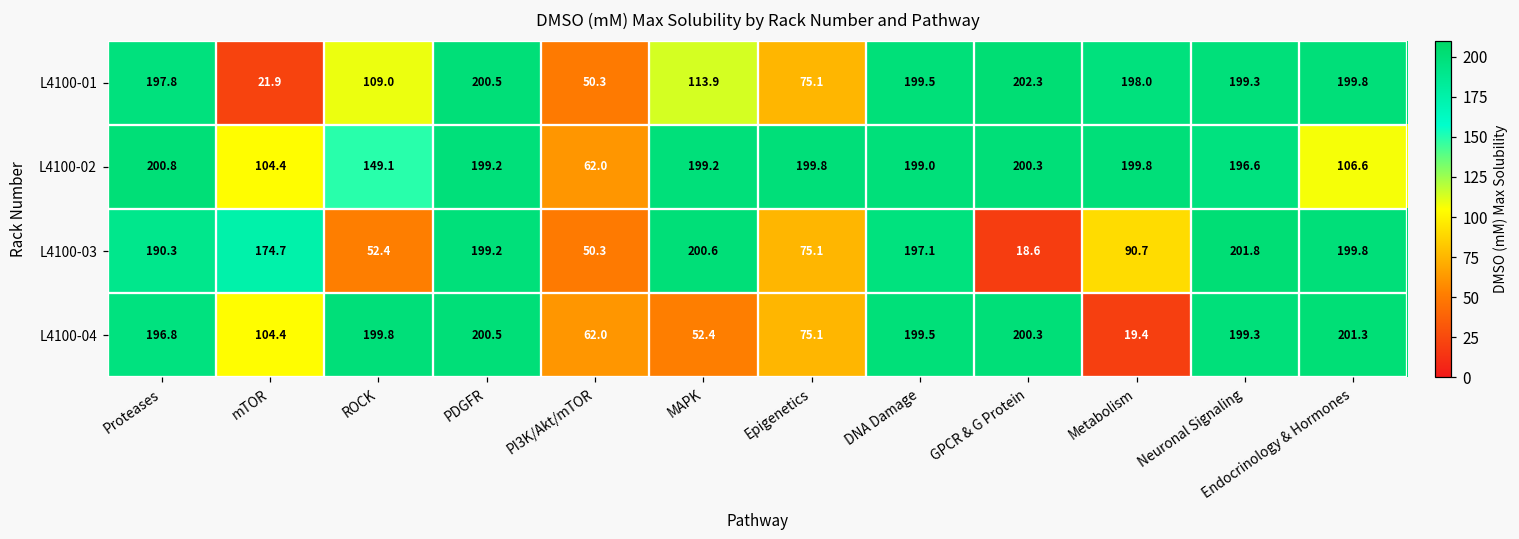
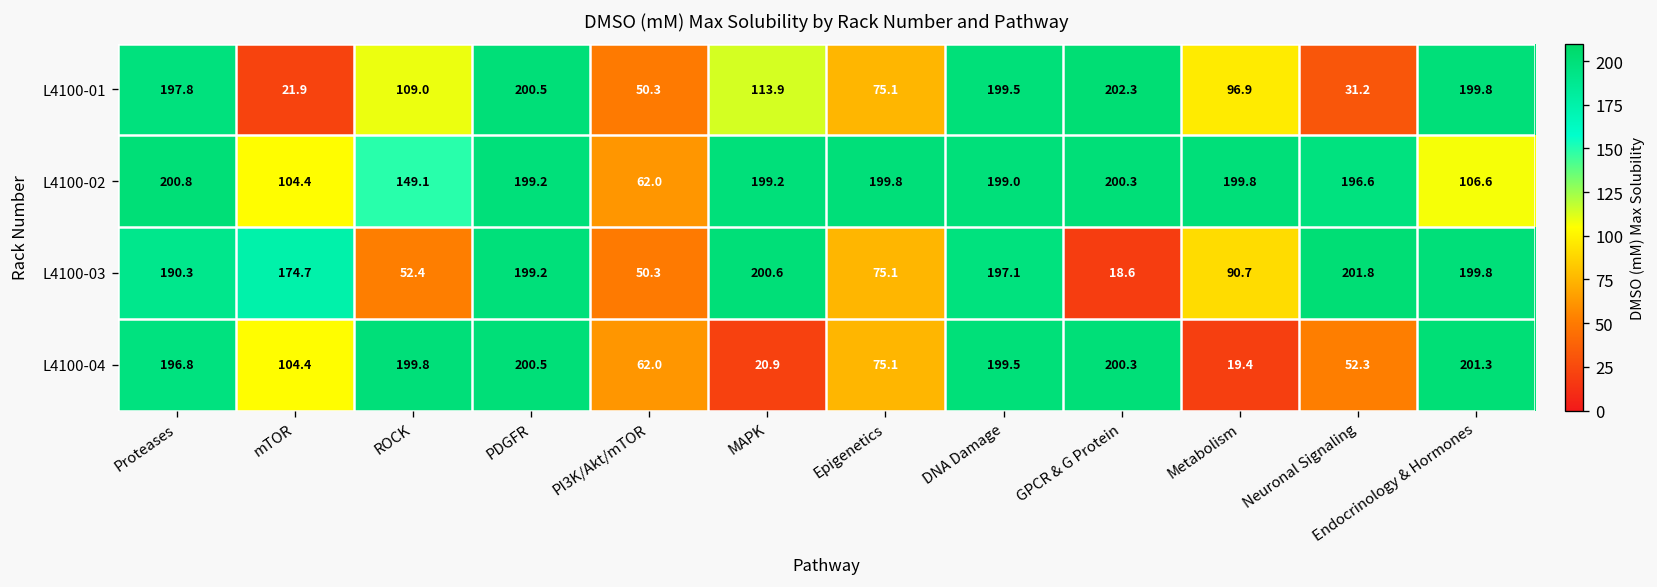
L4100-01, Metabolism: 198.0 -> 96.9
L4100-01, Neuronal Signaling: 199.3 -> 31.2
L4100-04, MAPK: 52.4 -> 20.9
L4100-04, Neuronal Signaling: 199.3 -> 52.3
